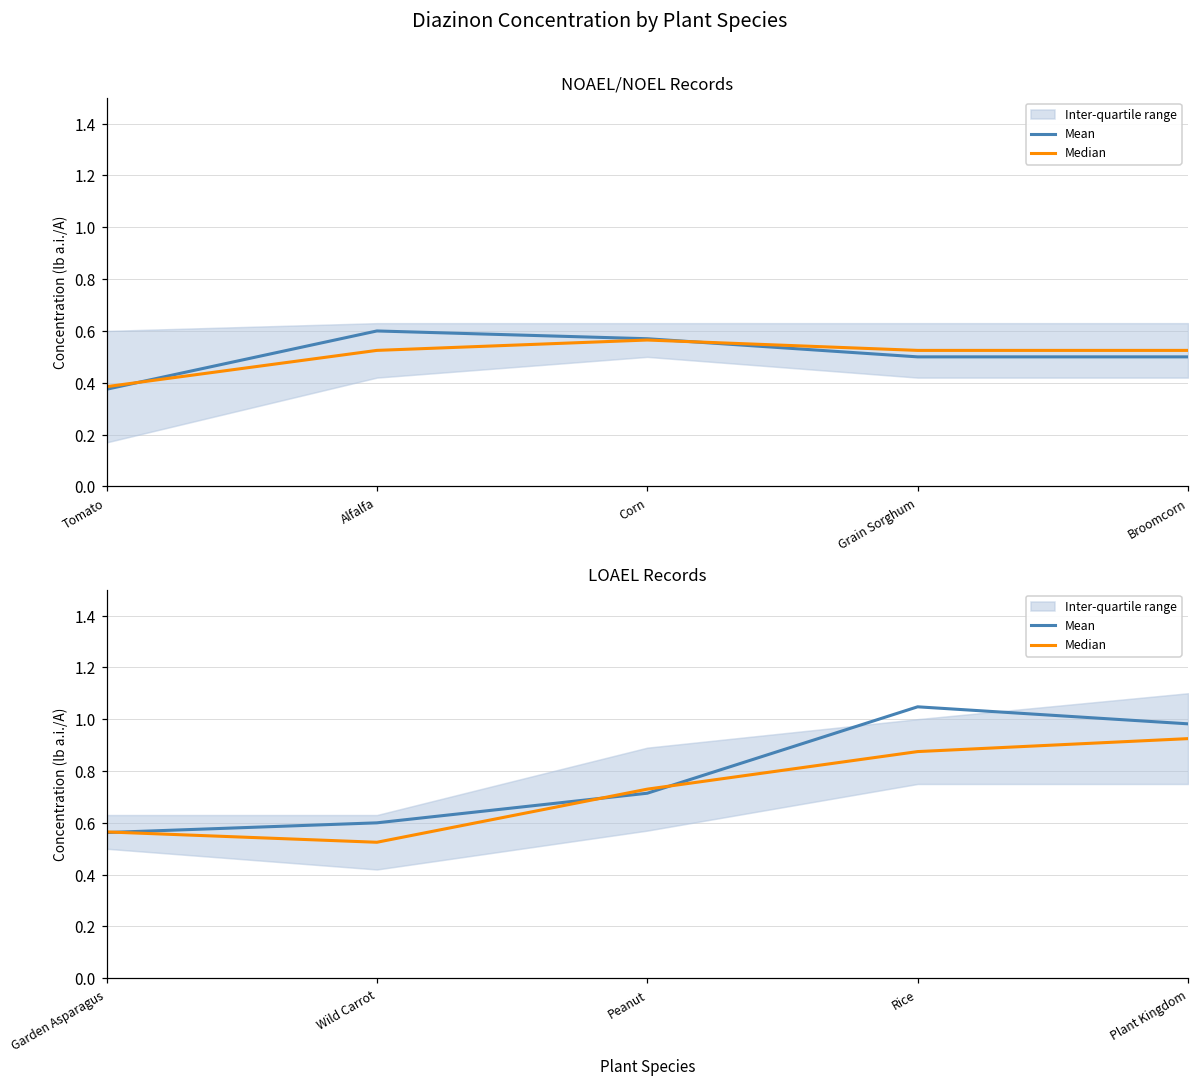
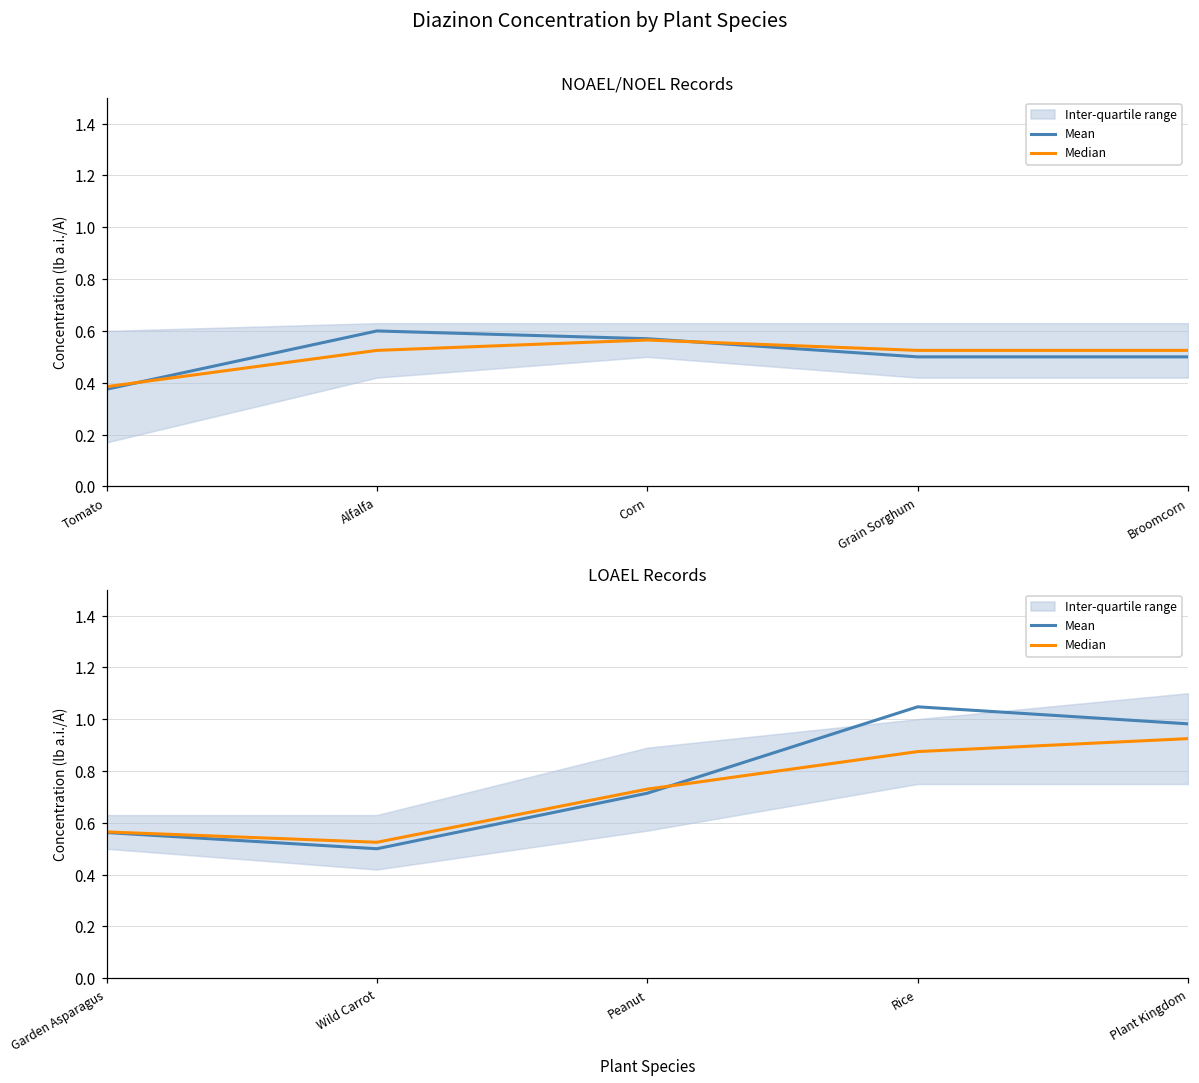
LOAEL Records, Mean, Wild Carrot: 0.6 -> 0.5
